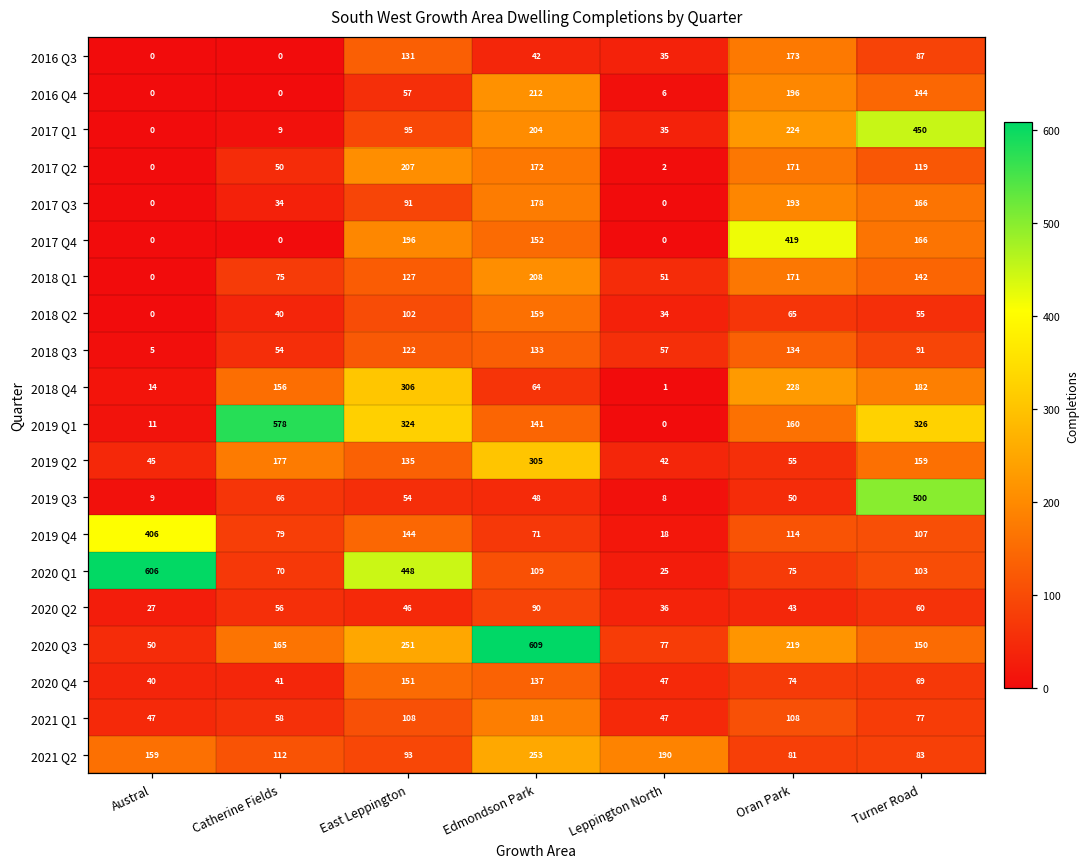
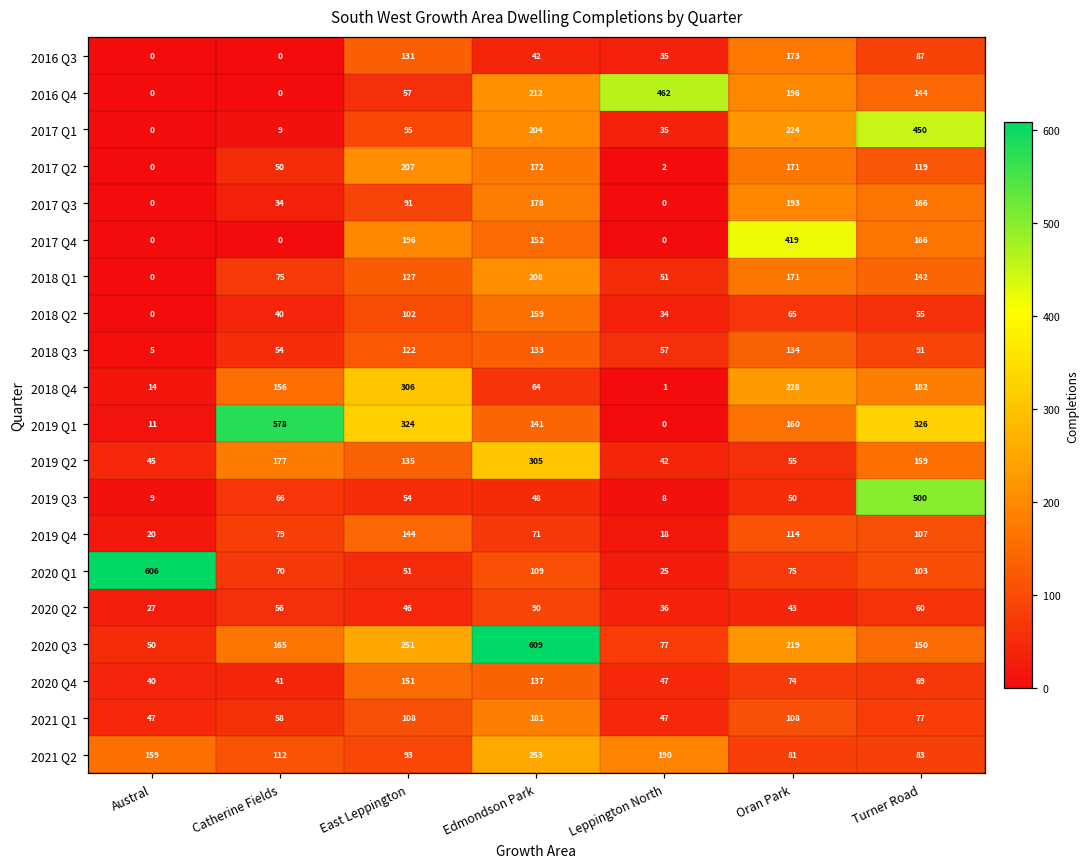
2016 Q4, Leppington North: 6 -> 462
2019 Q4, Austral: 406 -> 20
2020 Q1, East Leppington: 448 -> 51
